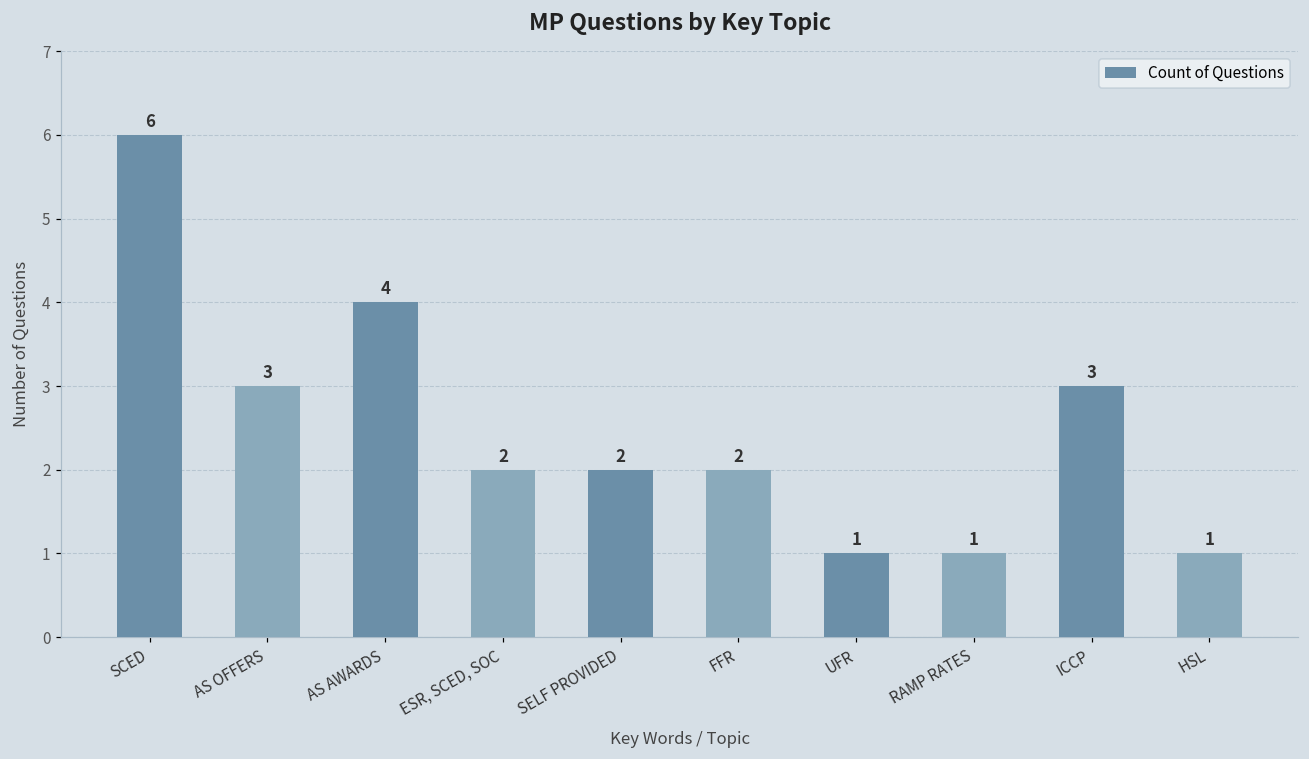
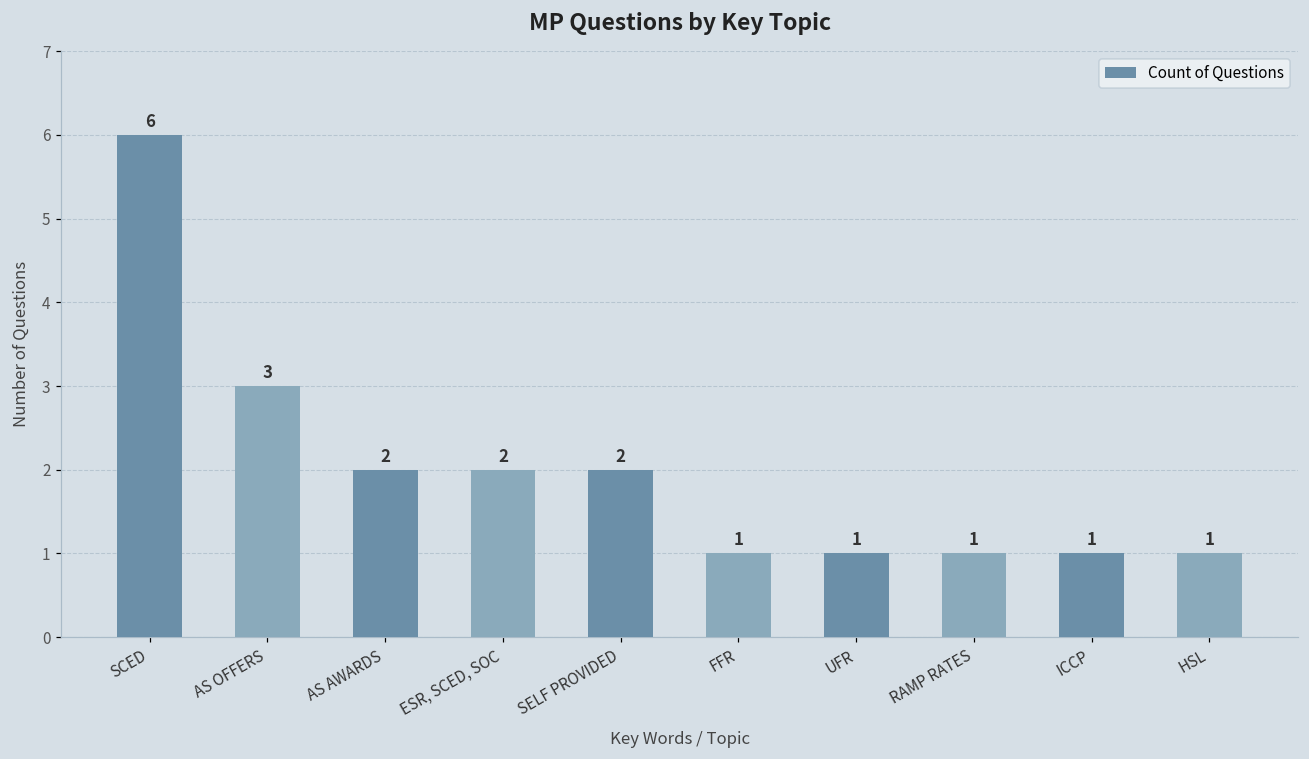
AS AWARDS: 4 -> 2
FFR: 2 -> 1
ICCP: 3 -> 1
